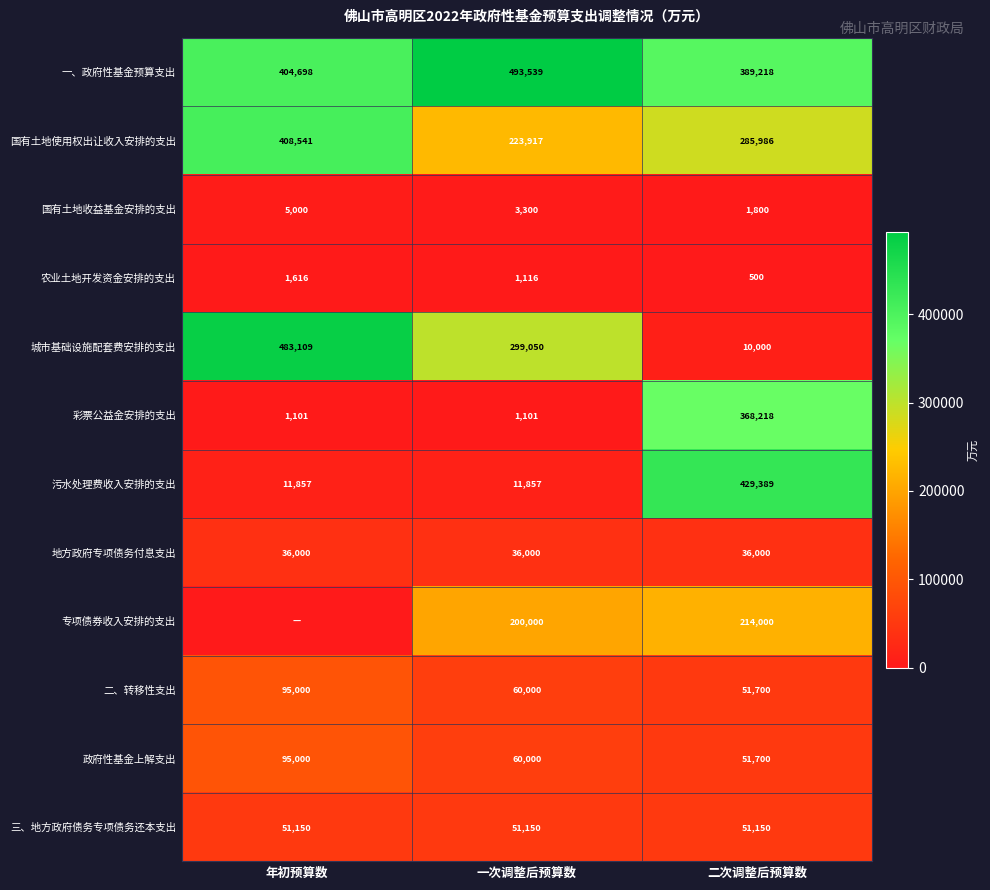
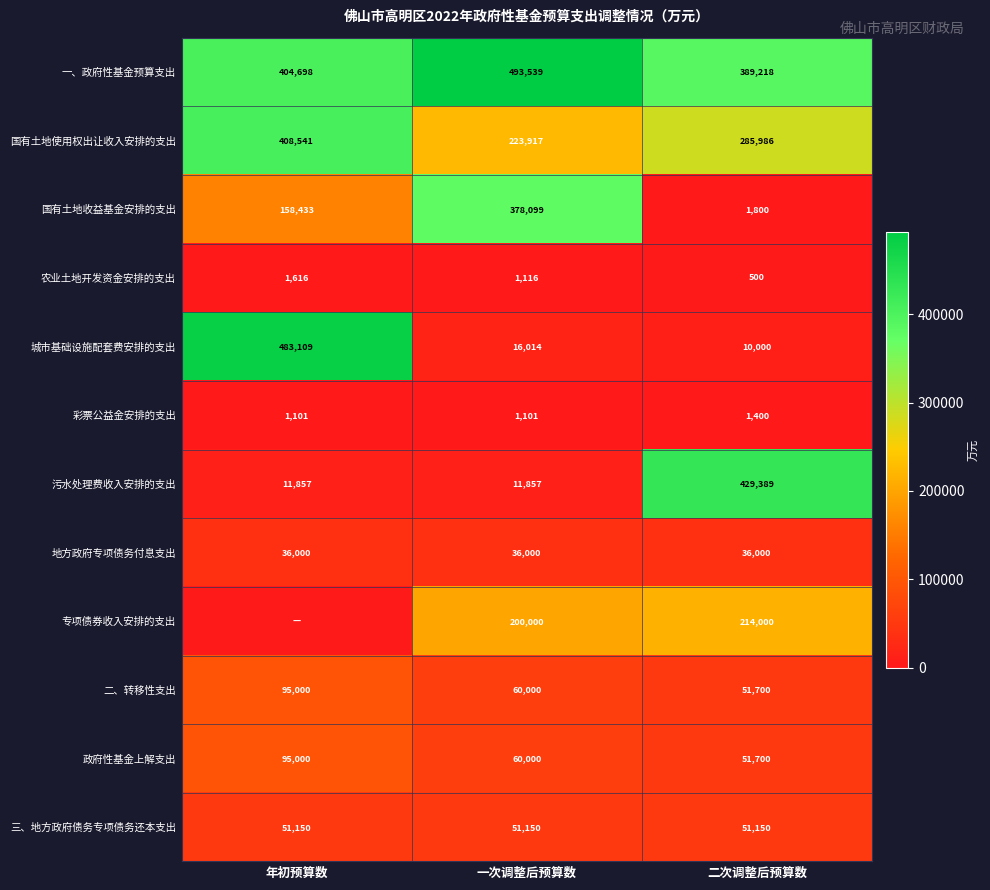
国有土地收益基金安排的支出, 年初预算数: 5,000 -> 158,433
国有土地收益基金安排的支出, 一次调整后预算数: 3,300 -> 378,099
城市基础设施配套费安排的支出, 一次调整后预算数: 299,050 -> 16,014
彩票公益金安排的支出, 二次调整后预算数: 368,218 -> 1,400
